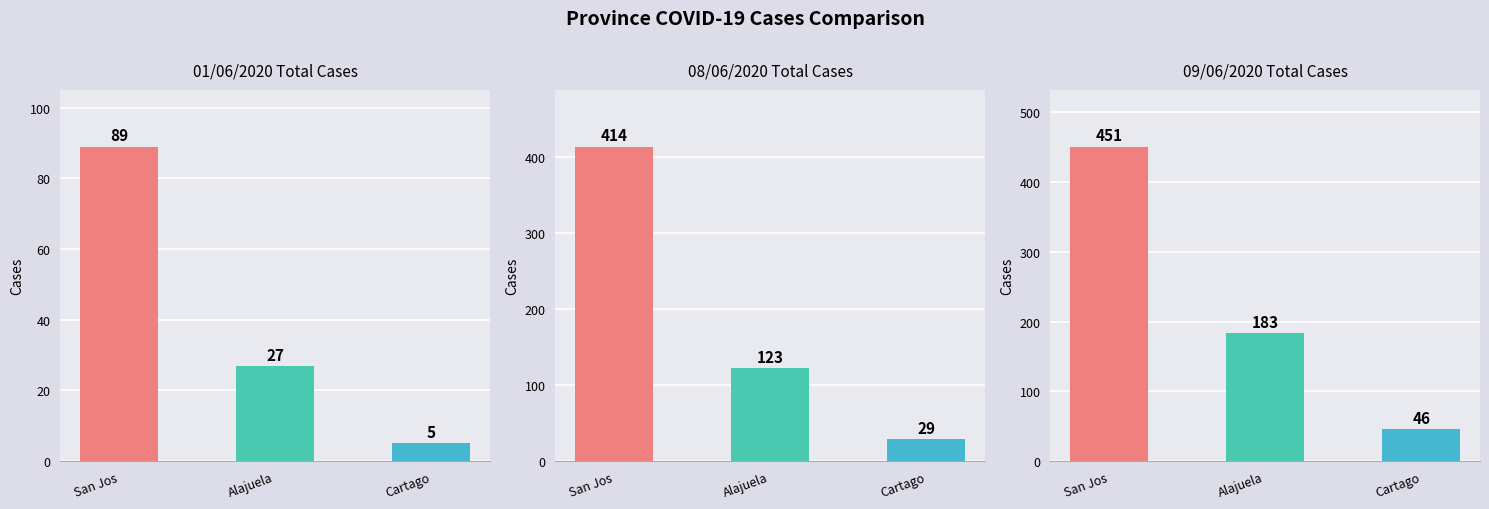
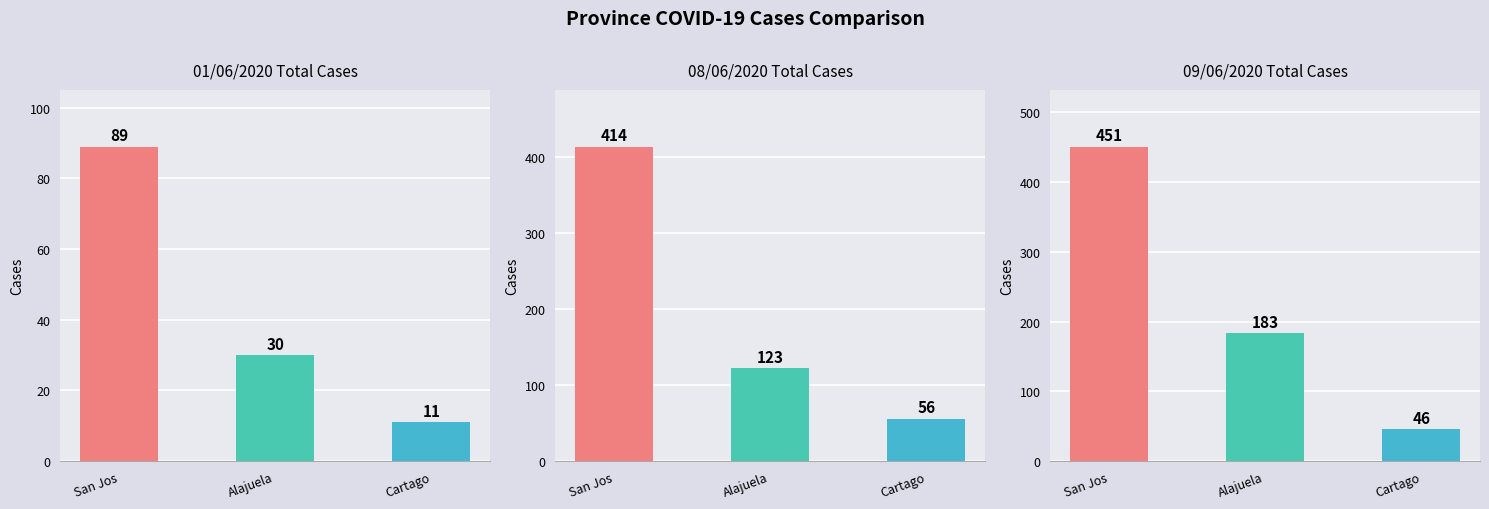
01/06/2020 Total Cases, Alajuela: 27 -> 30
01/06/2020 Total Cases, Cartago: 5 -> 11
08/06/2020 Total Cases, Cartago: 29 -> 56
